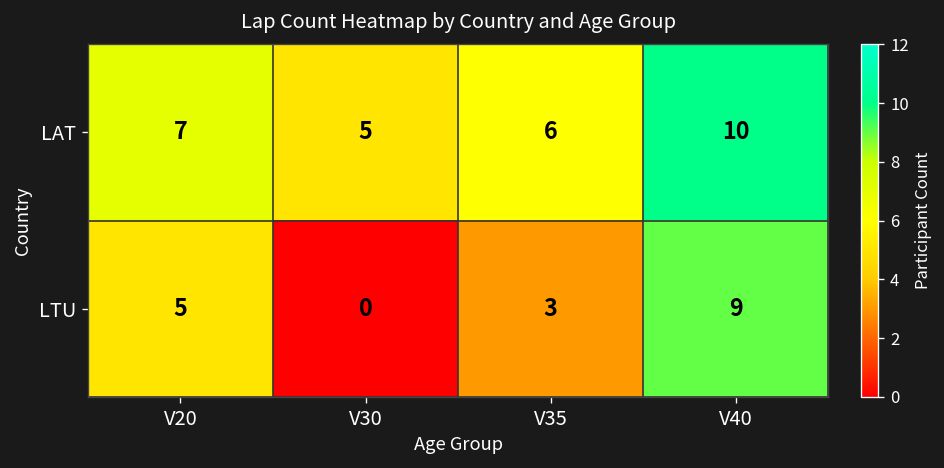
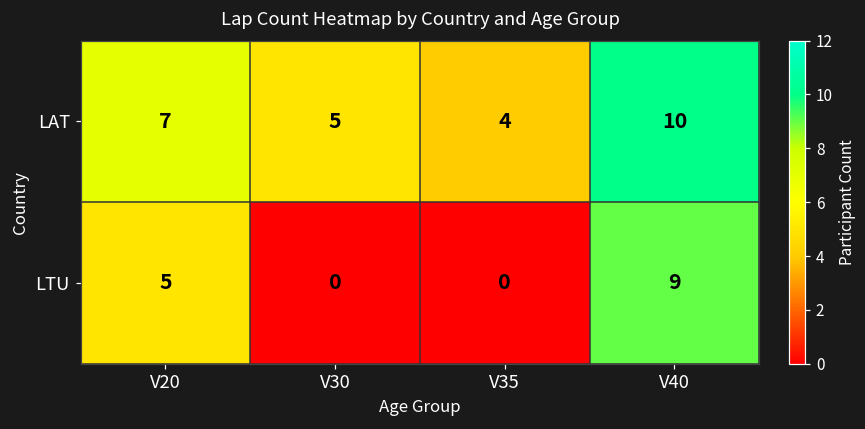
LAT, V35: 6 -> 4
LTU, V35: 3 -> 0
